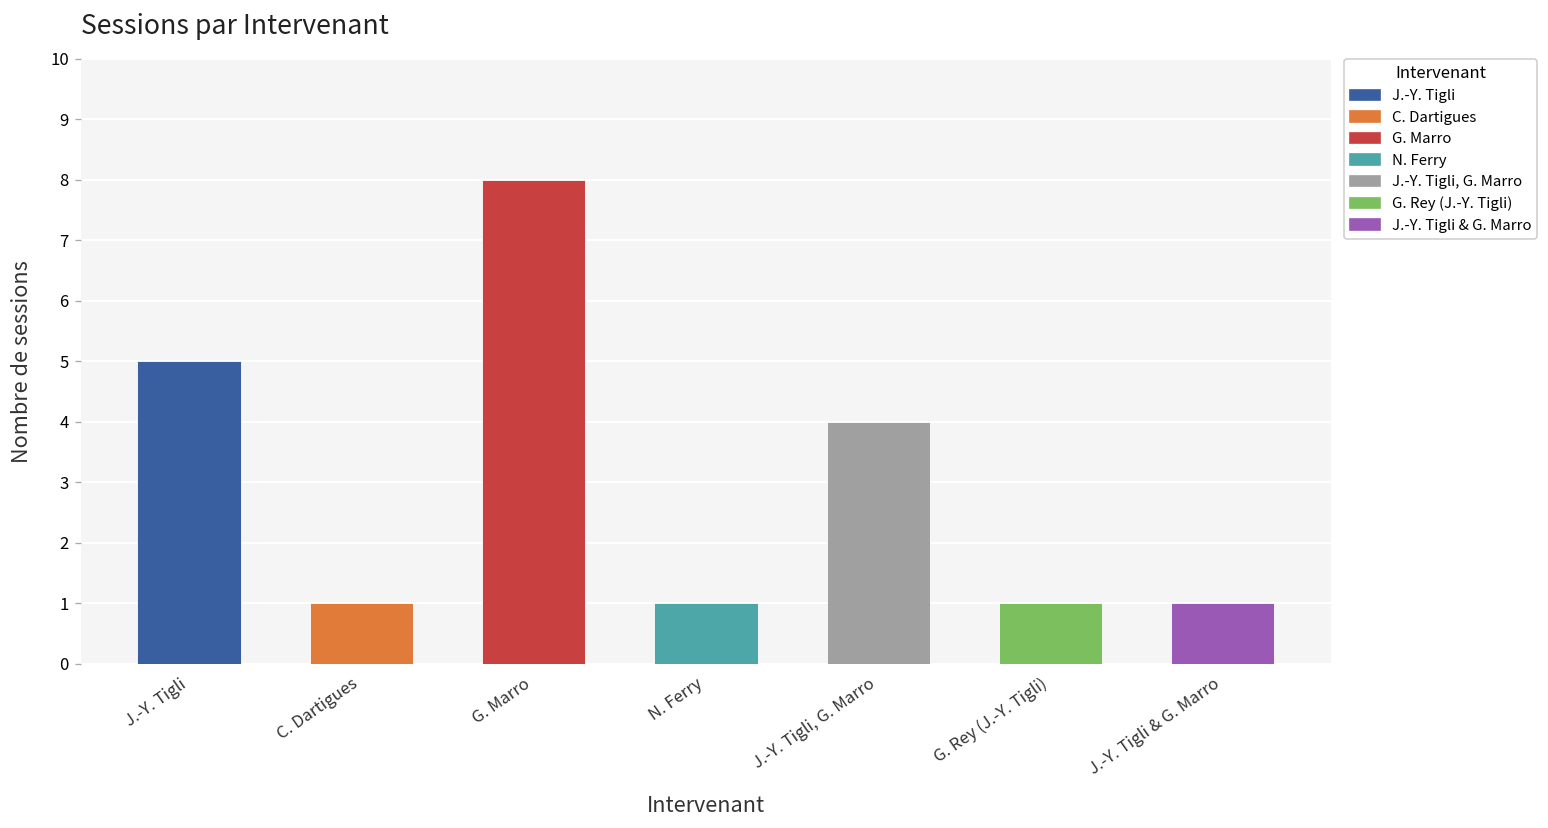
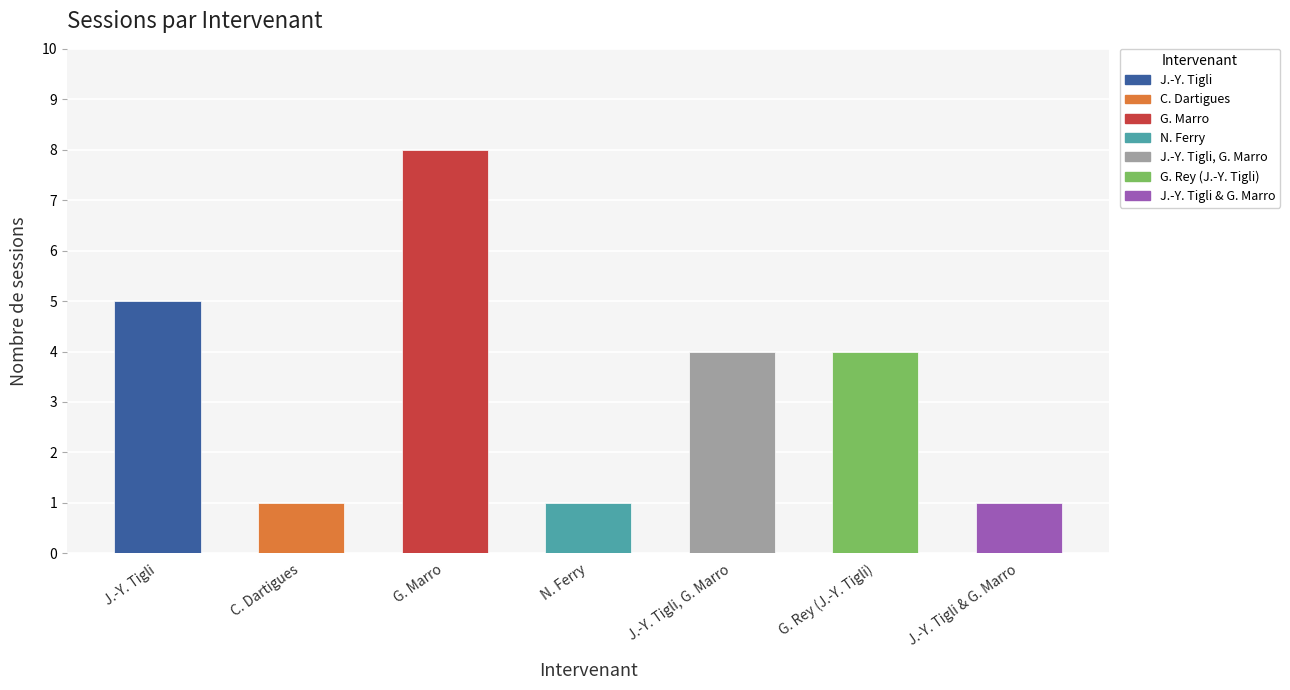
G. Rey (J.-Y. Tigli): 1 -> 4
